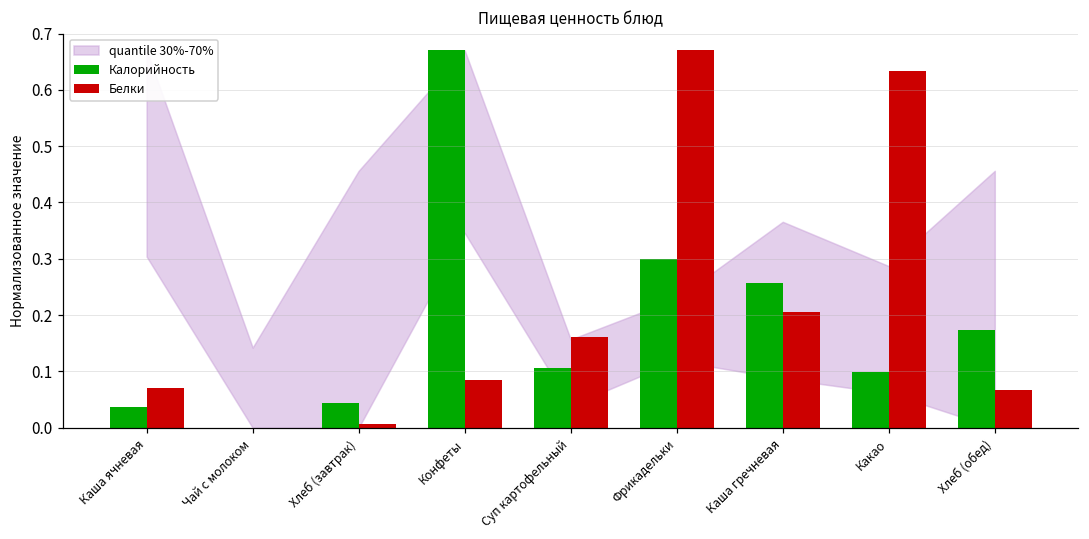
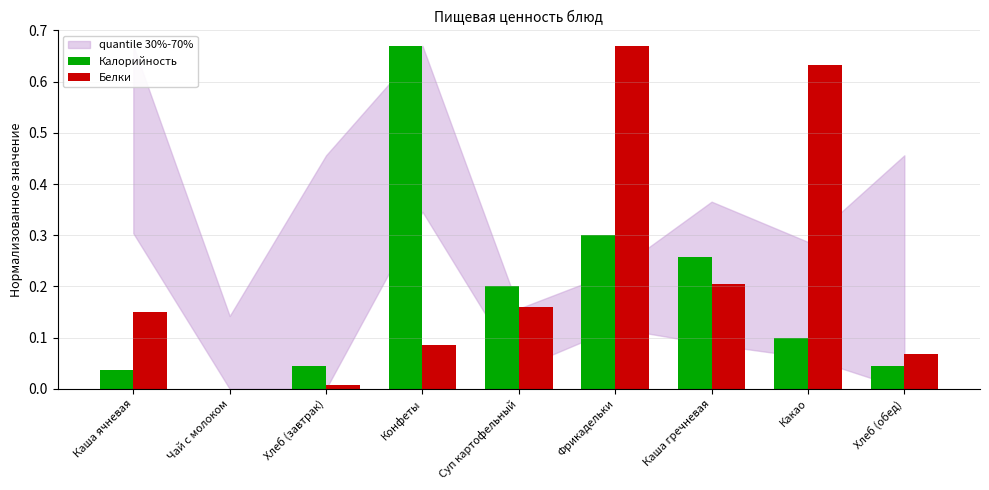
Белки, Каша ячневая: 0.07 -> 0.15
Калорийность, Суп картофельный: 0.11 -> 0.20
Калорийность, Хлеб (обед): 0.17 -> 0.04
